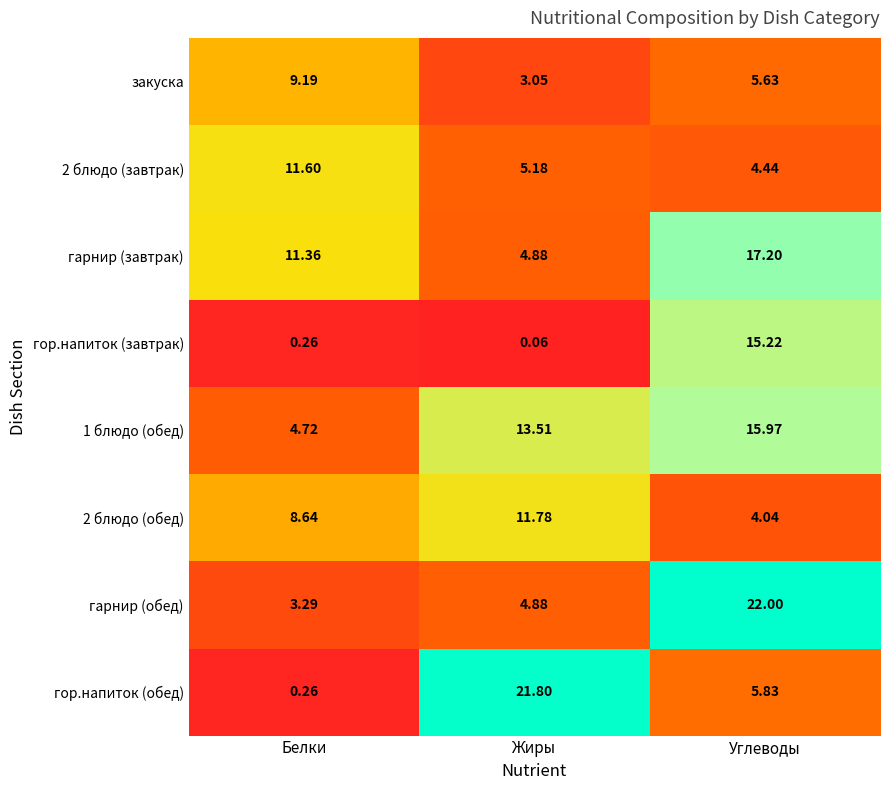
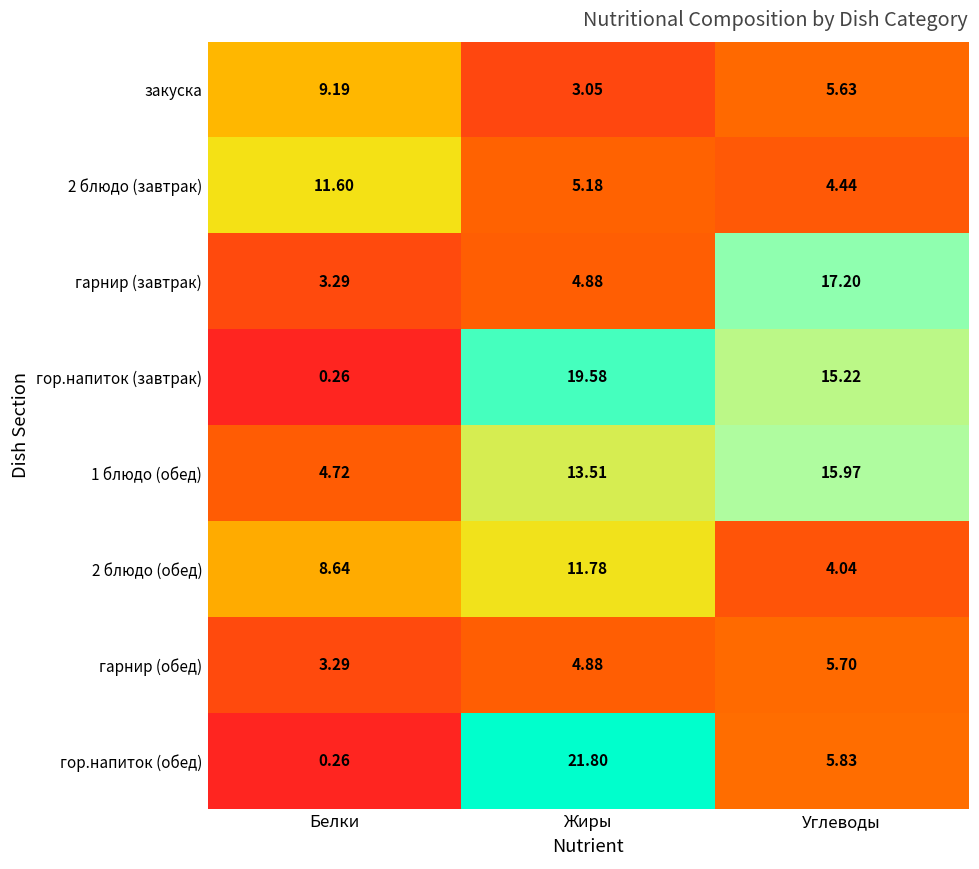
гарнир (завтрак), Белки: 11.36 -> 3.29
гор.напиток (завтрак), Жиры: 0.06 -> 19.58
гарнир (обед), Углеводы: 22.00 -> 5.70
